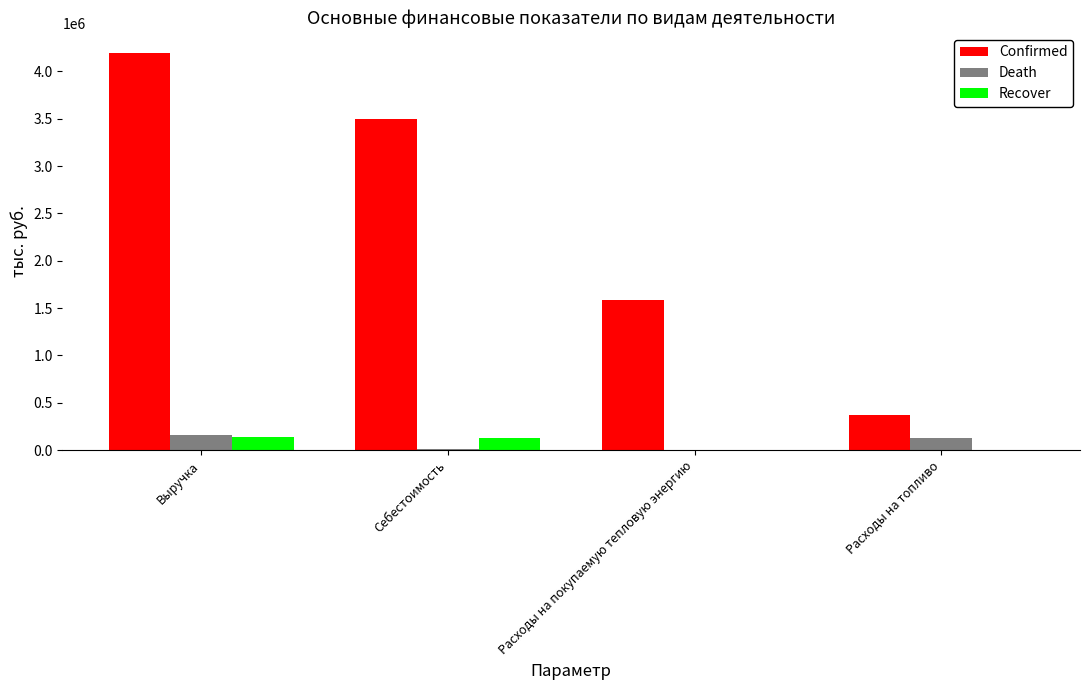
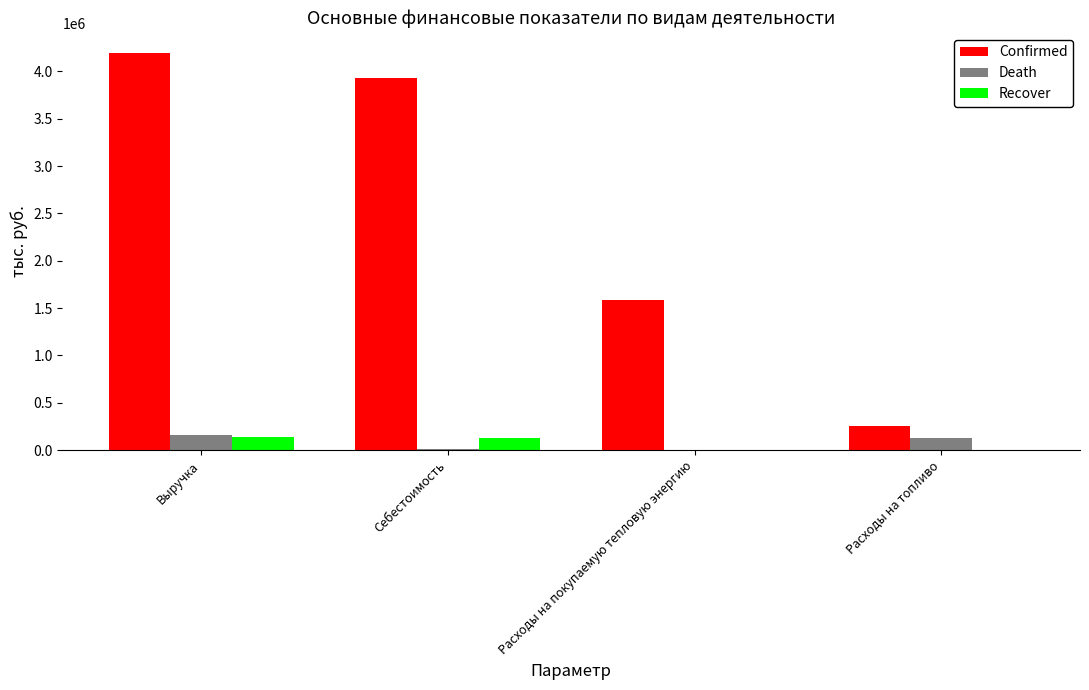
Confirmed, Себестоимость: 3500000 -> 3900000
Confirmed, Расходы на топливо: 400000 -> 300000
